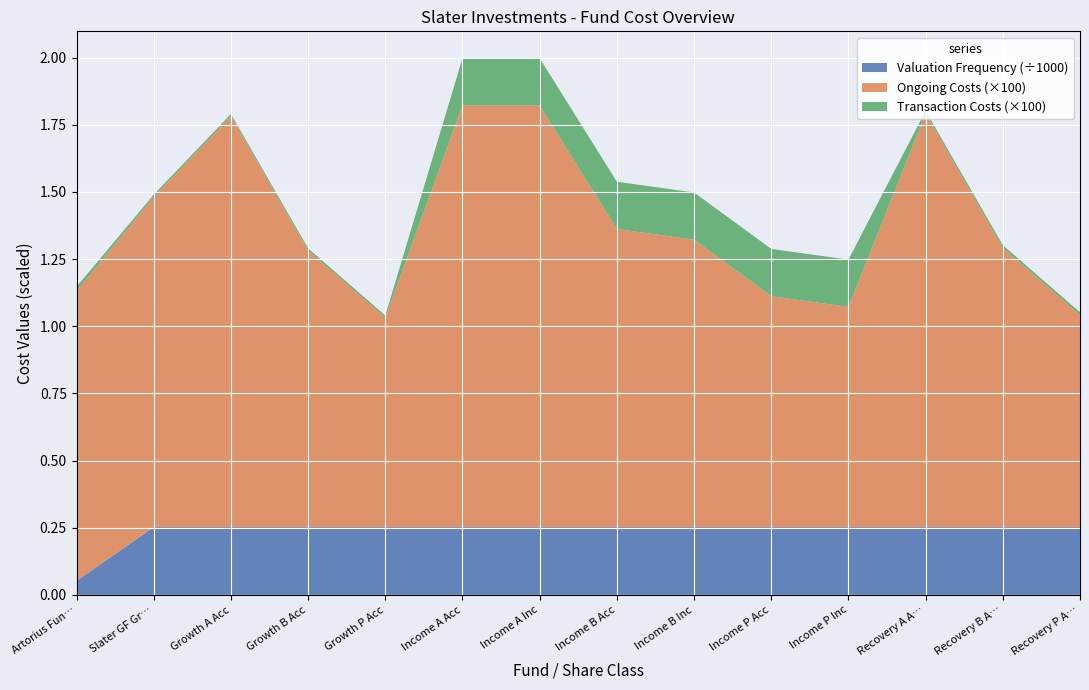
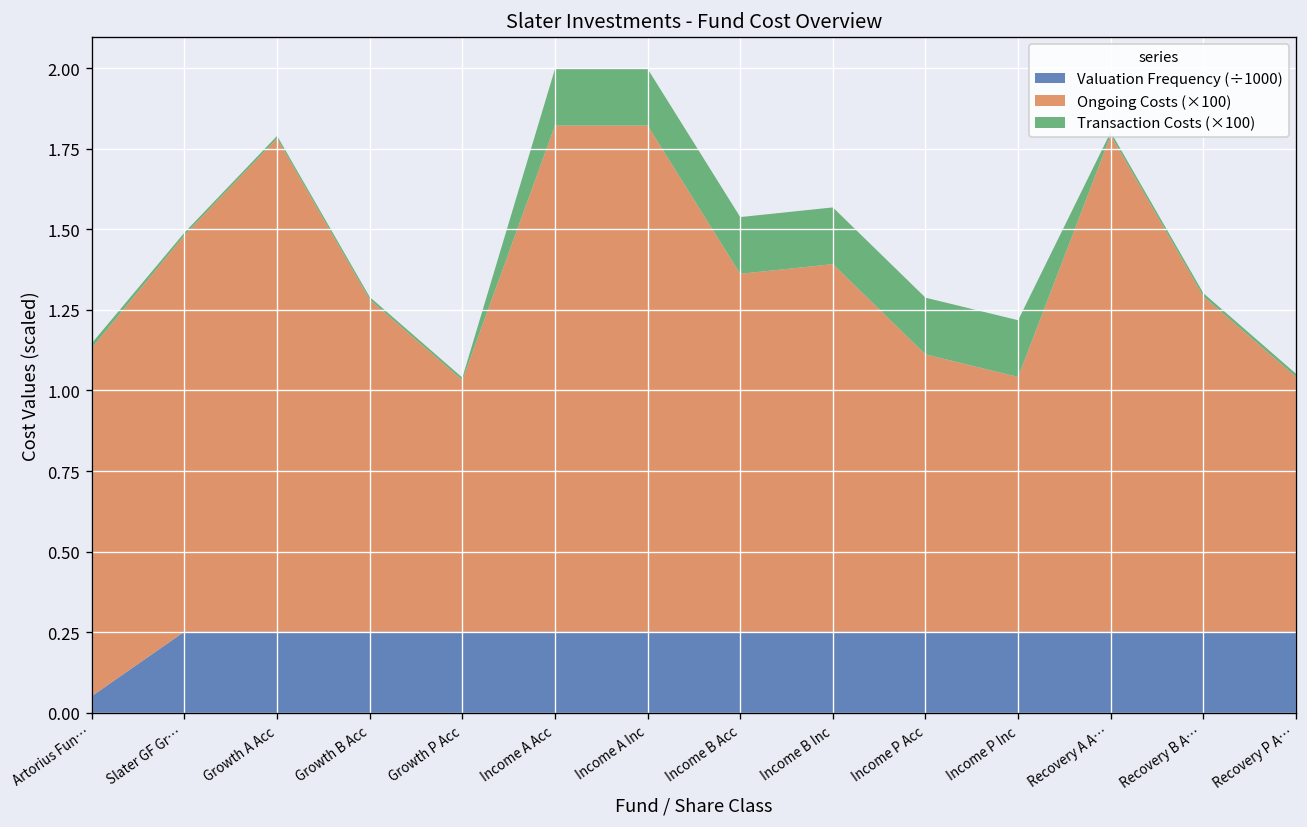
Ongoing Costs (×100), Income B Inc: 1.07 -> 1.14
Ongoing Costs (×100), Income P Inc: 0.82 -> 0.79
